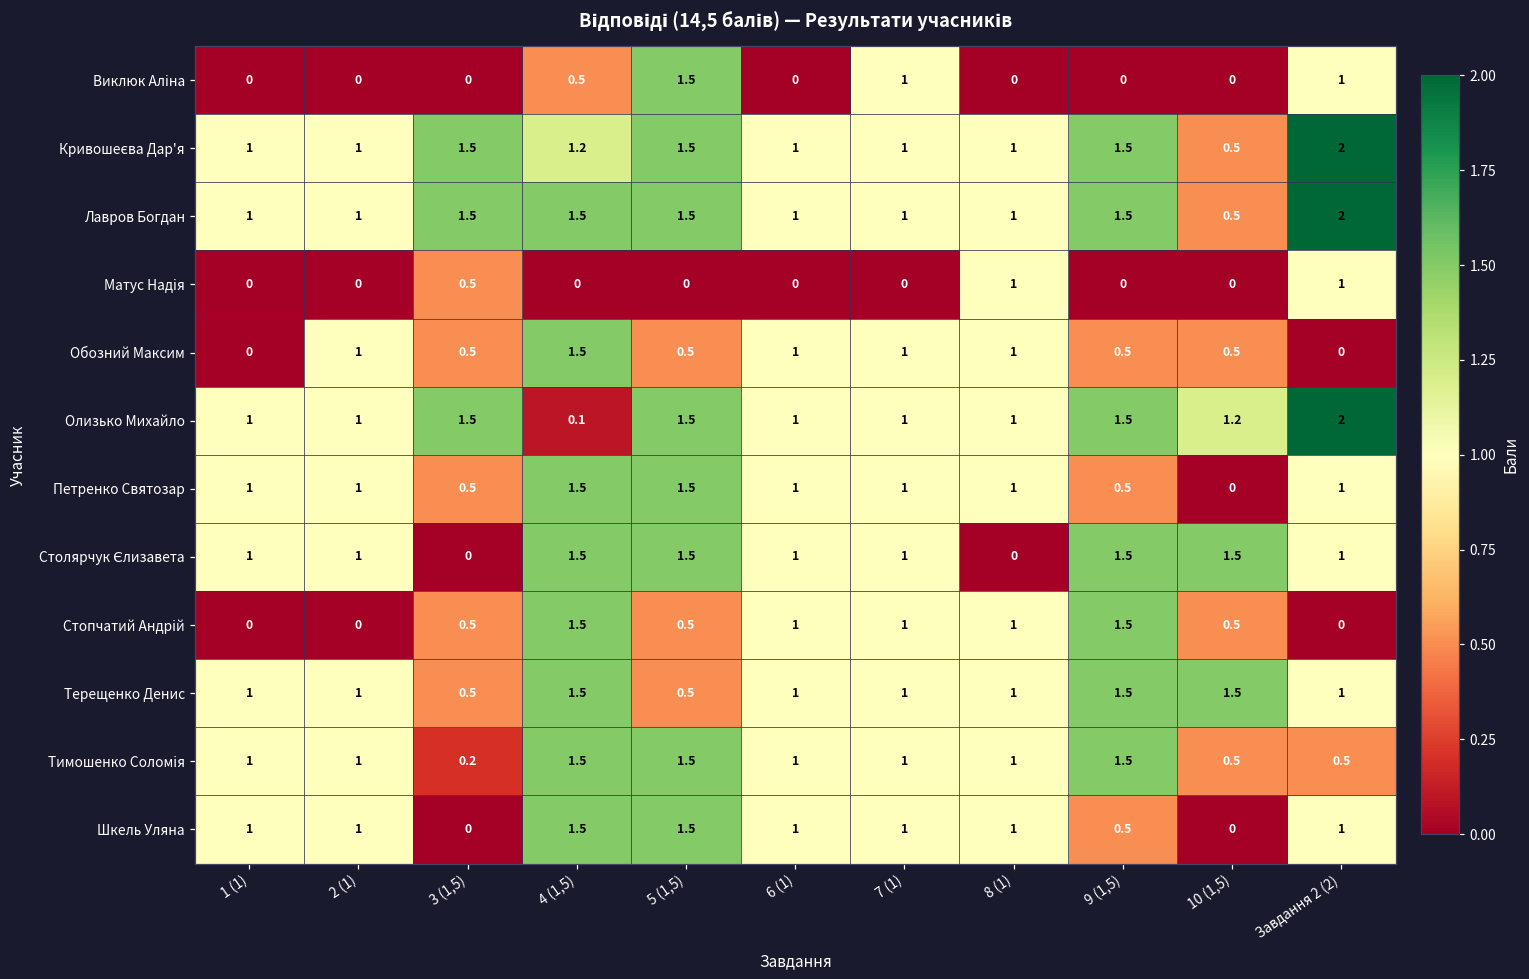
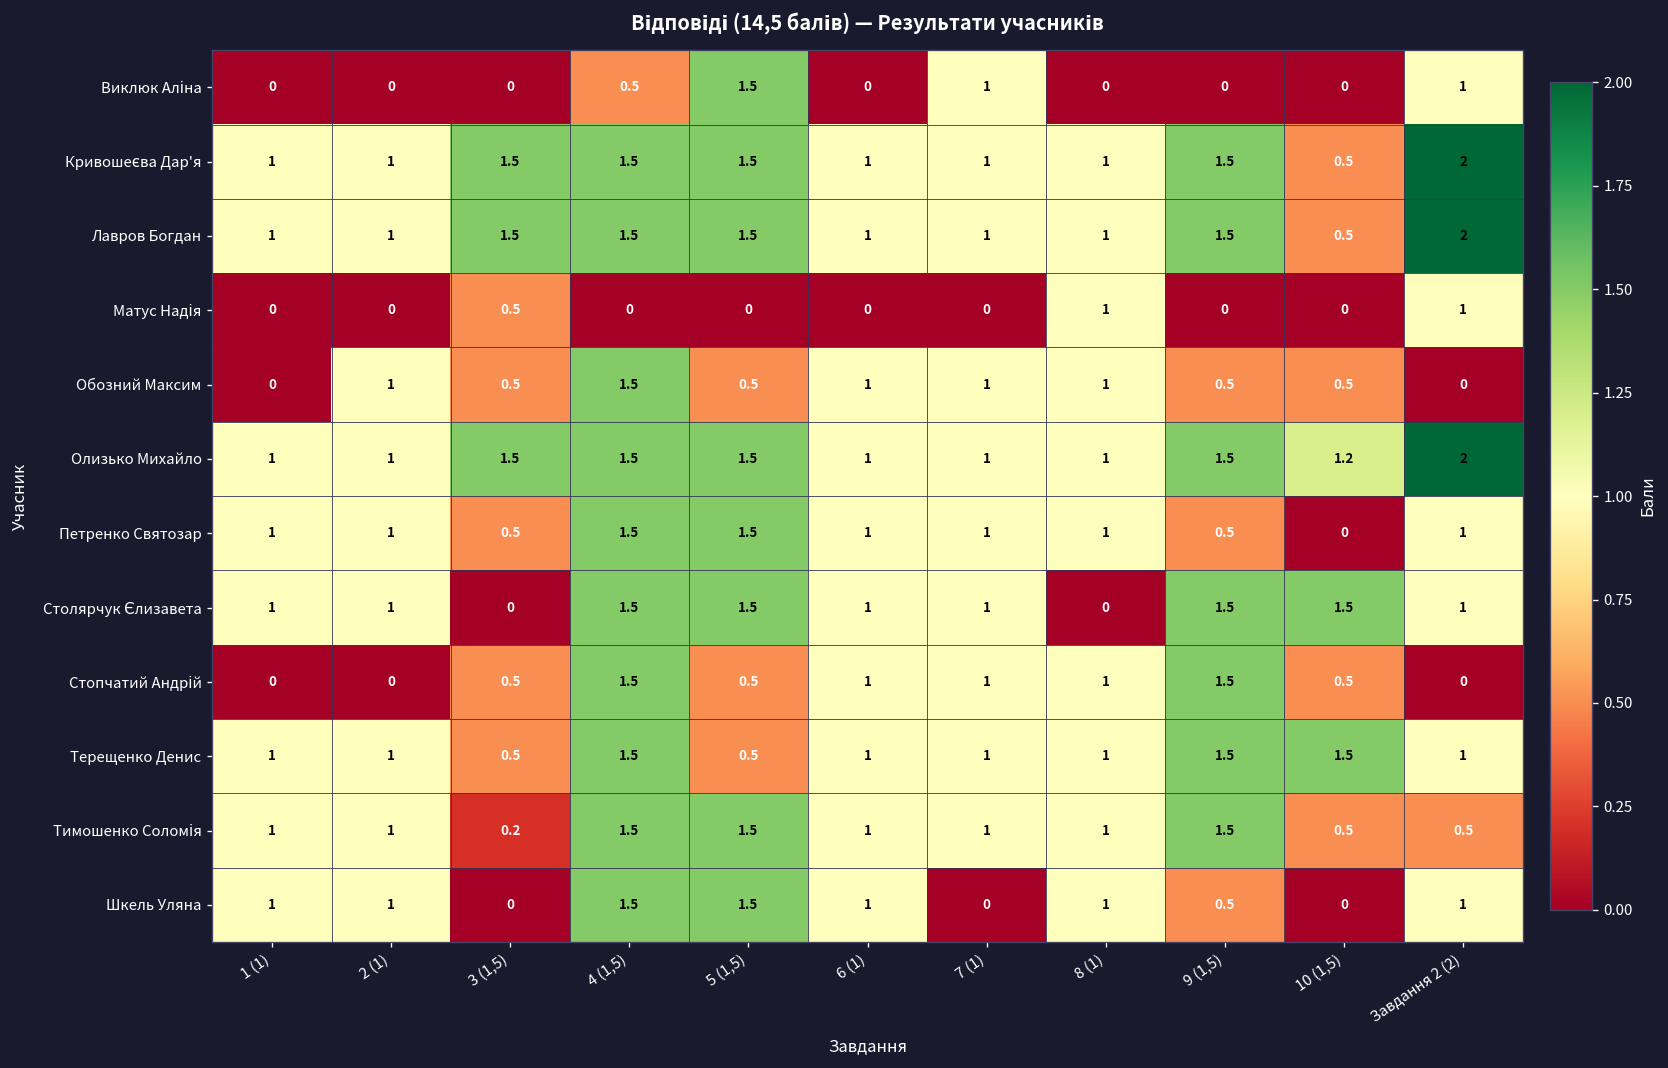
Кривошеєва Дар'я, 4 (1,5): 1.2 -> 1.5
Олизько Михайло, 4 (1,5): 0.1 -> 1.5
Шкель Уляна, 7 (1): 1 -> 0
